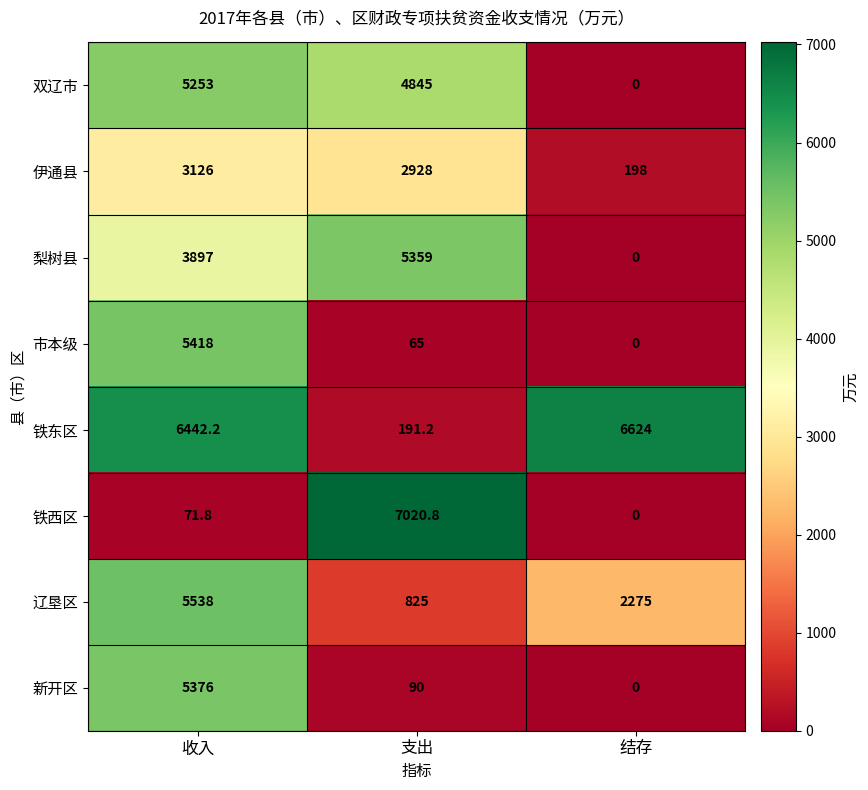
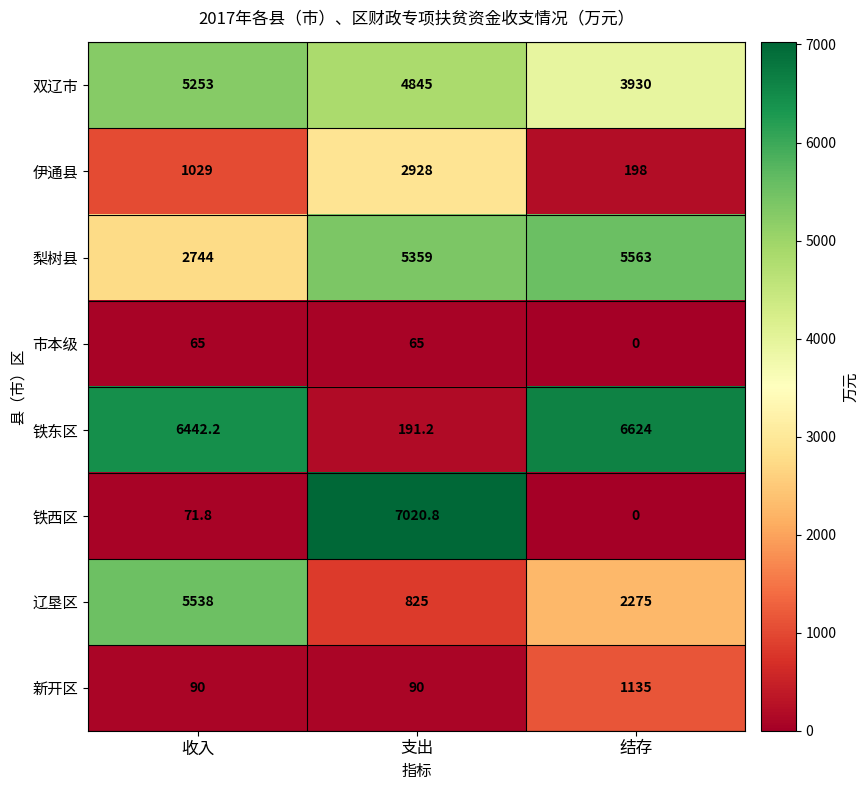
双辽市, 结存: 0 -> 3930
伊通县, 收入: 3126 -> 1029
梨树县, 收入: 3897 -> 2744
梨树县, 结存: 0 -> 5563
市本级, 收入: 5418 -> 65
新开区, 收入: 5376 -> 90
新开区, 结存: 0 -> 1135
